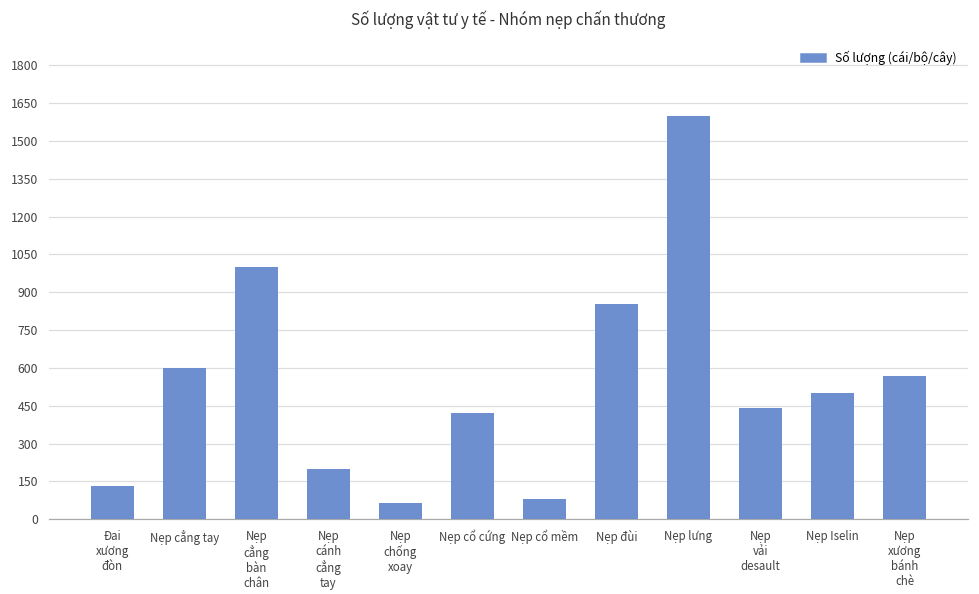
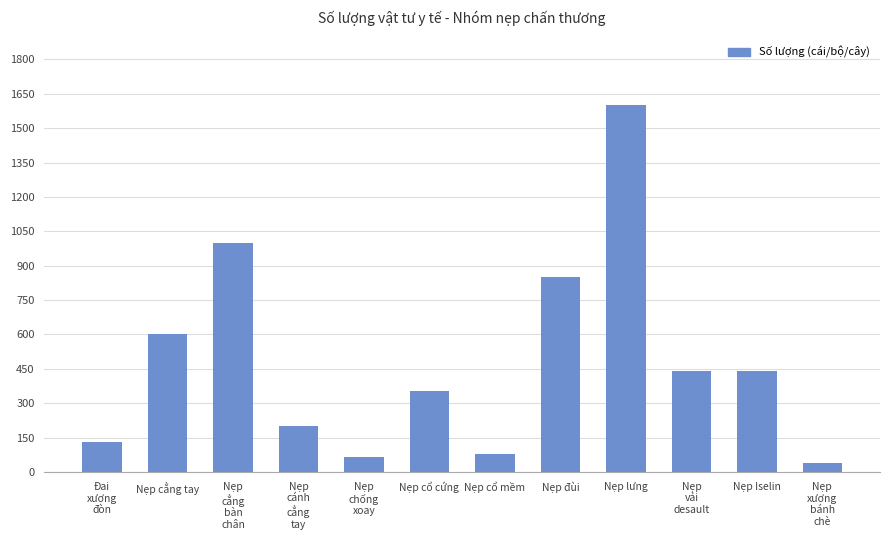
Nẹp cổ cứng: 420 -> 350
Nẹp Iselin: 500 -> 440
Nẹp xương bánh chè: 570 -> 40
